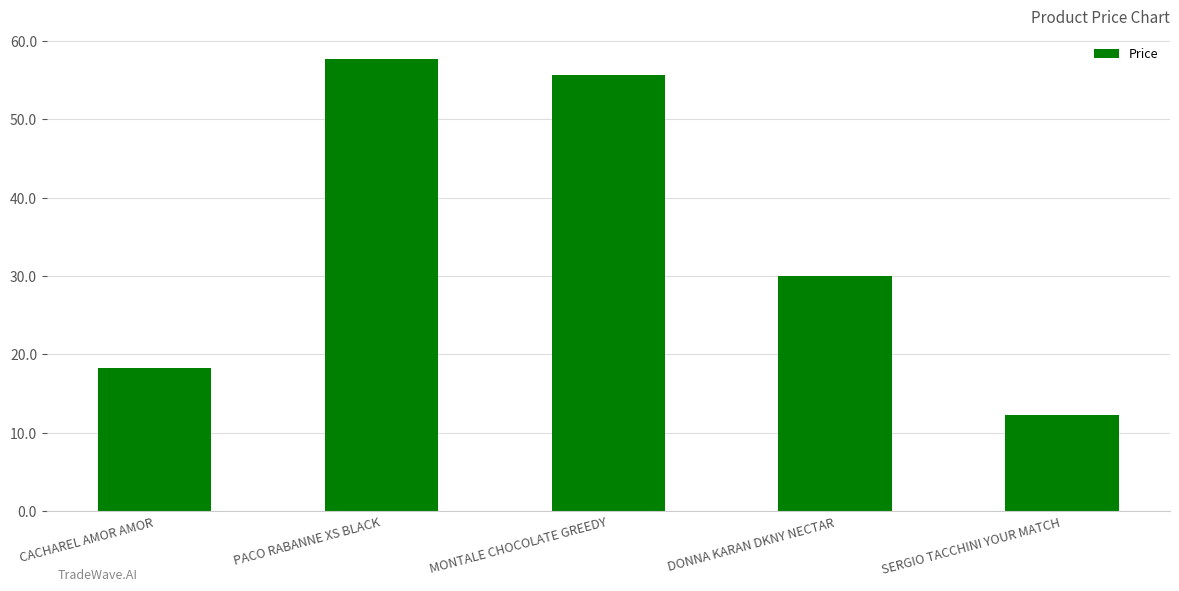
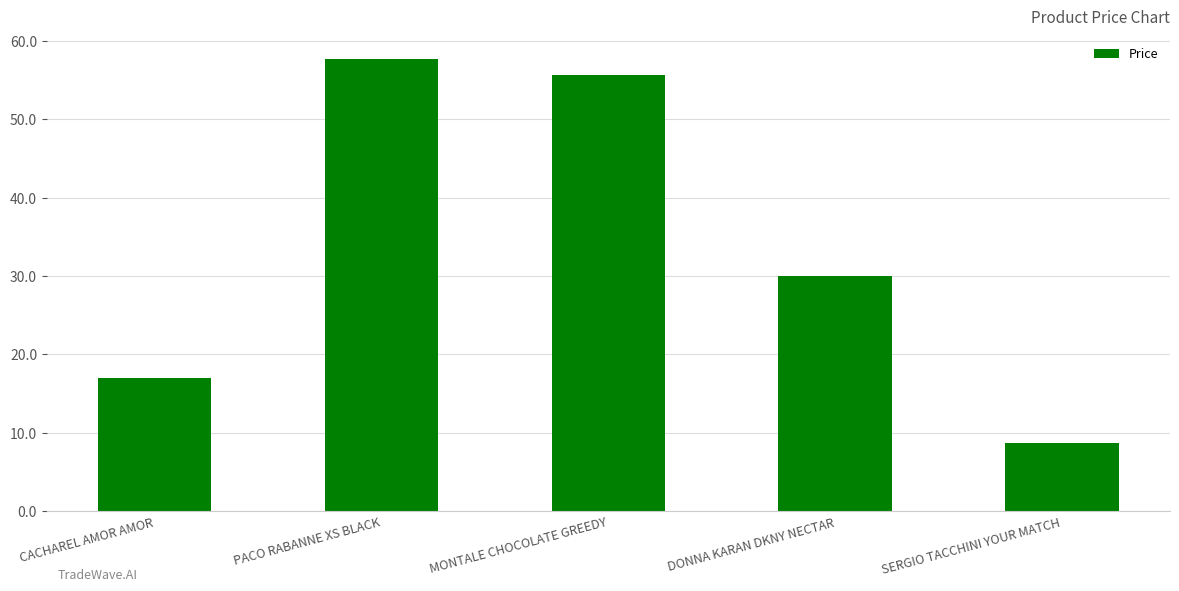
CACHAREL AMOR AMOR: 18 -> 17
SERGIO TACCHINI YOUR MATCH: 12 -> 9
